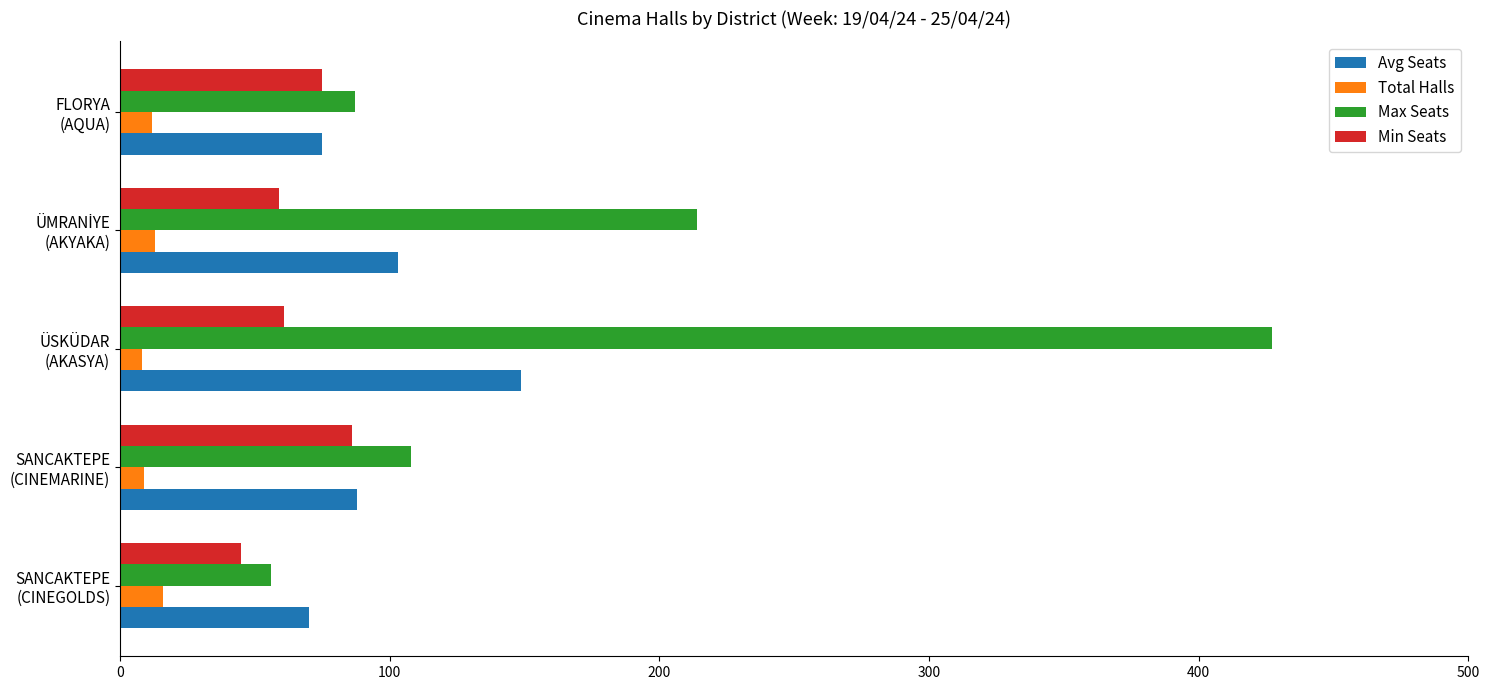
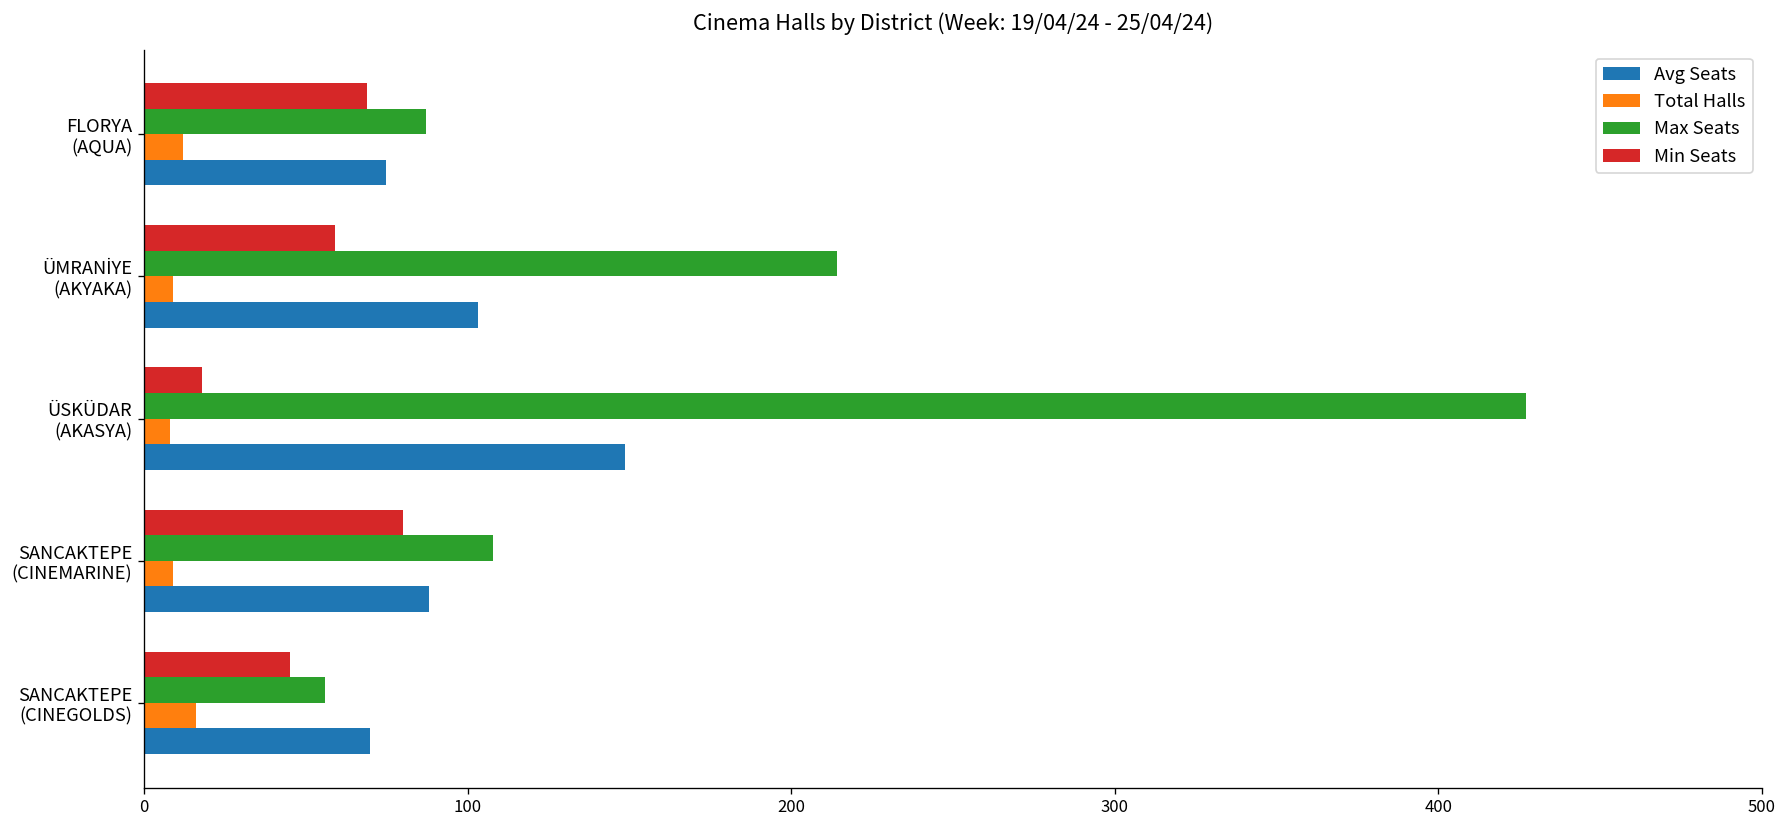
Min Seats, FLORYA (AQUA): 75 -> 69
Total Halls, ÜMRANİYE (AKYAKA): 13 -> 9
Min Seats, ÜSKÜDAR (AKASYA): 61 -> 18
Min Seats, SANCAKTEPE (CINEMARINE): 86 -> 80
